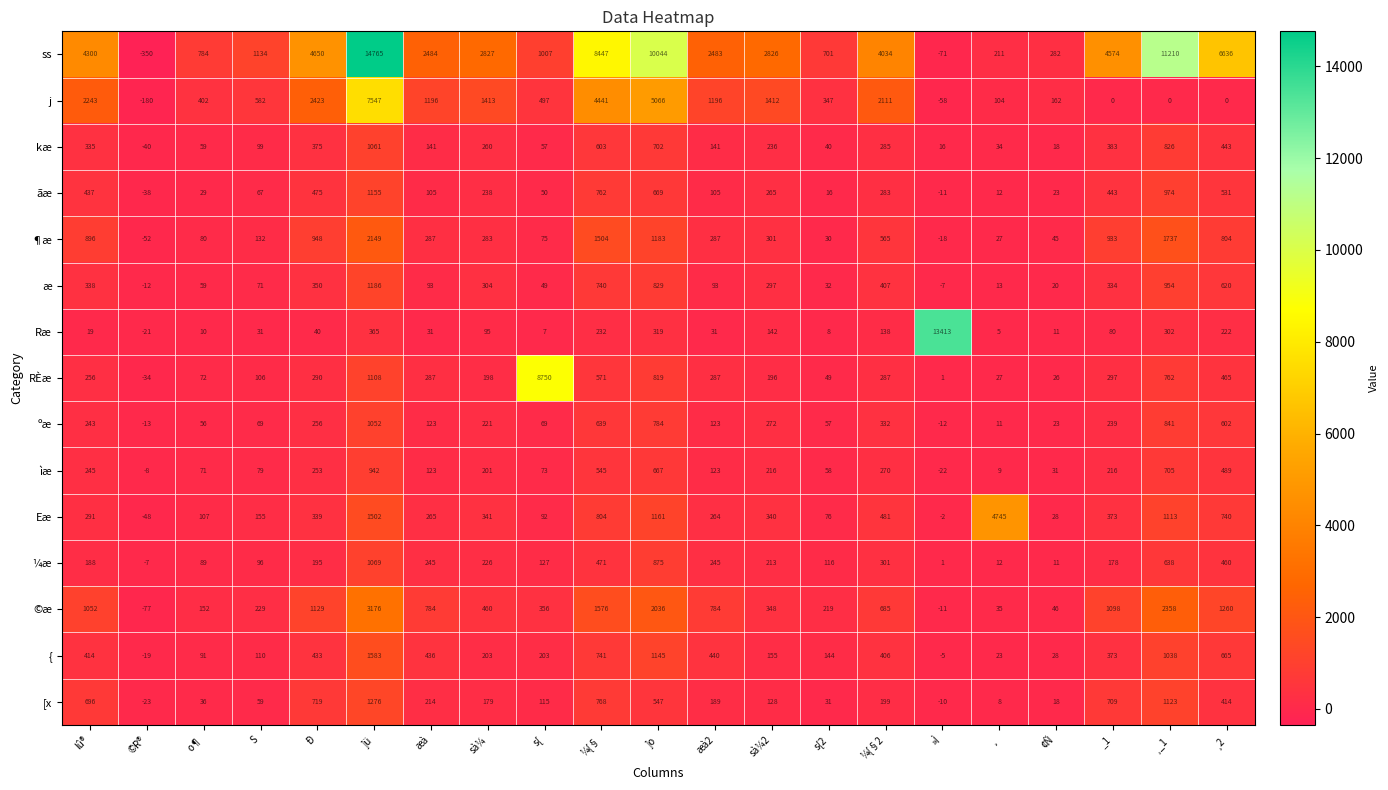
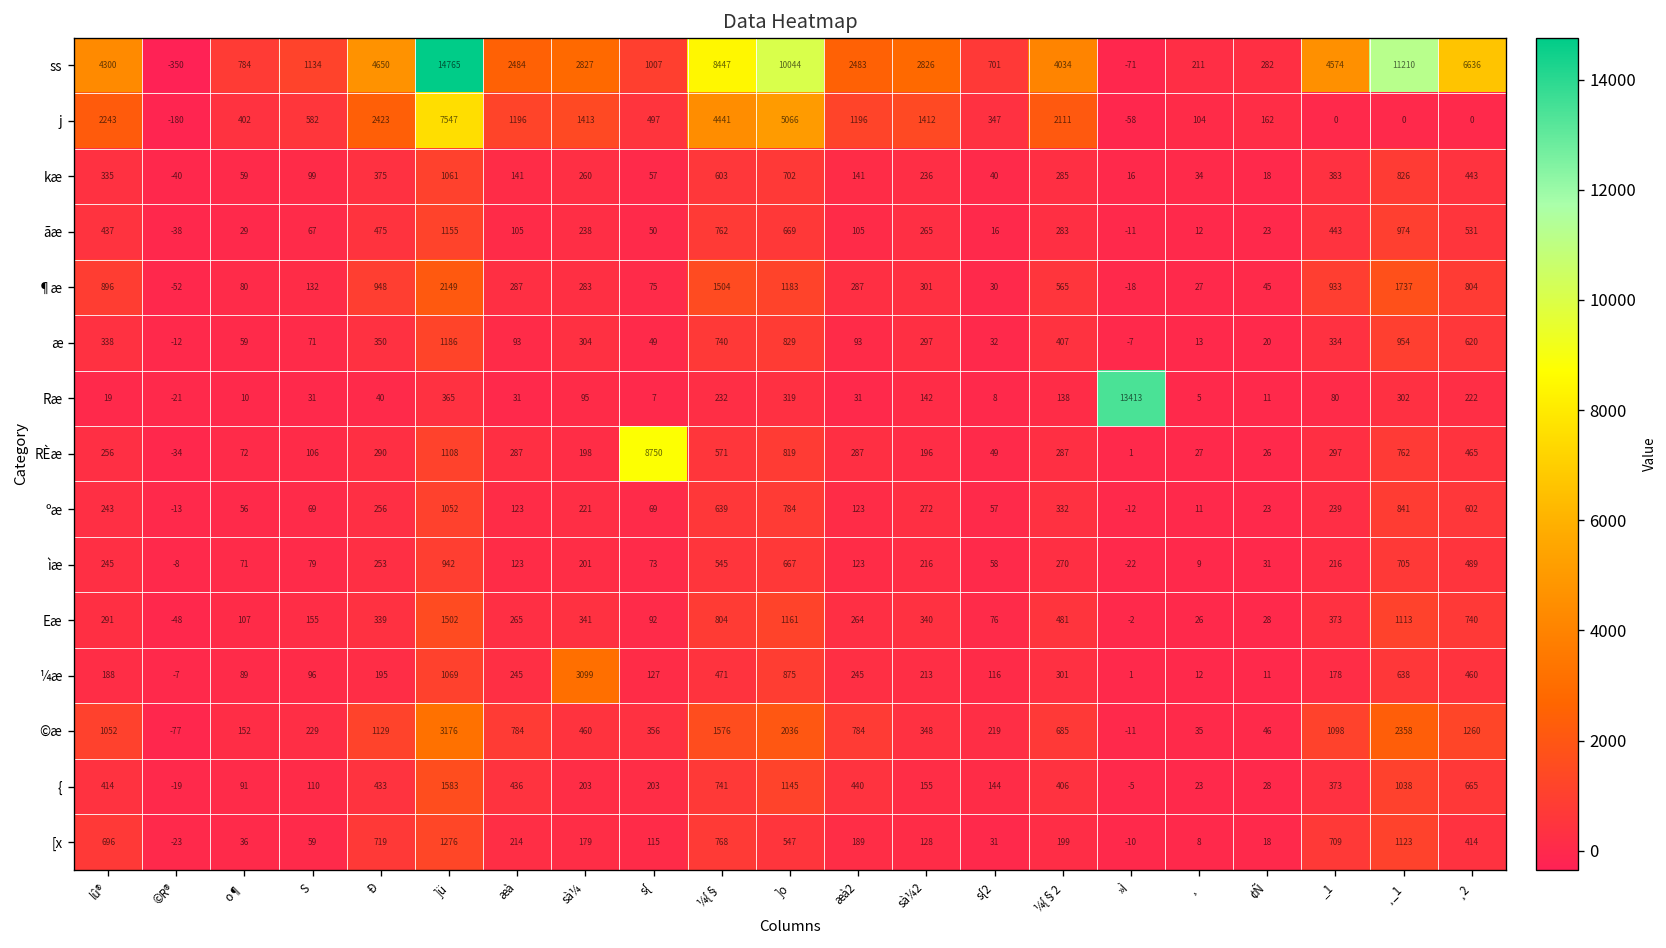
Eæ, ¸: 4745 -> 26
¼æ, sà¼: 226 -> 3099
